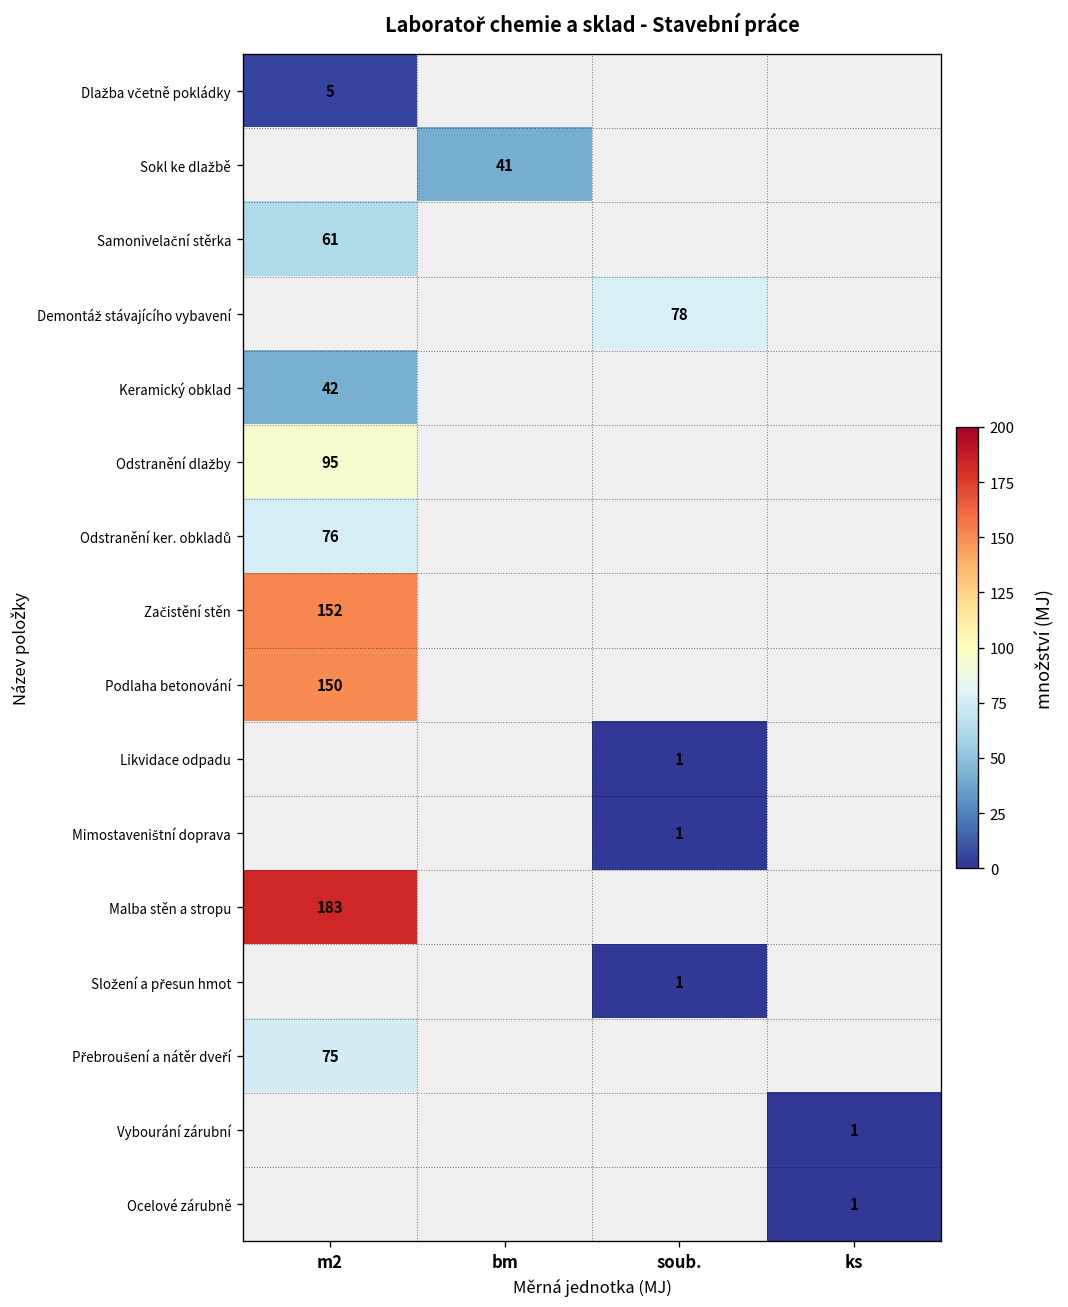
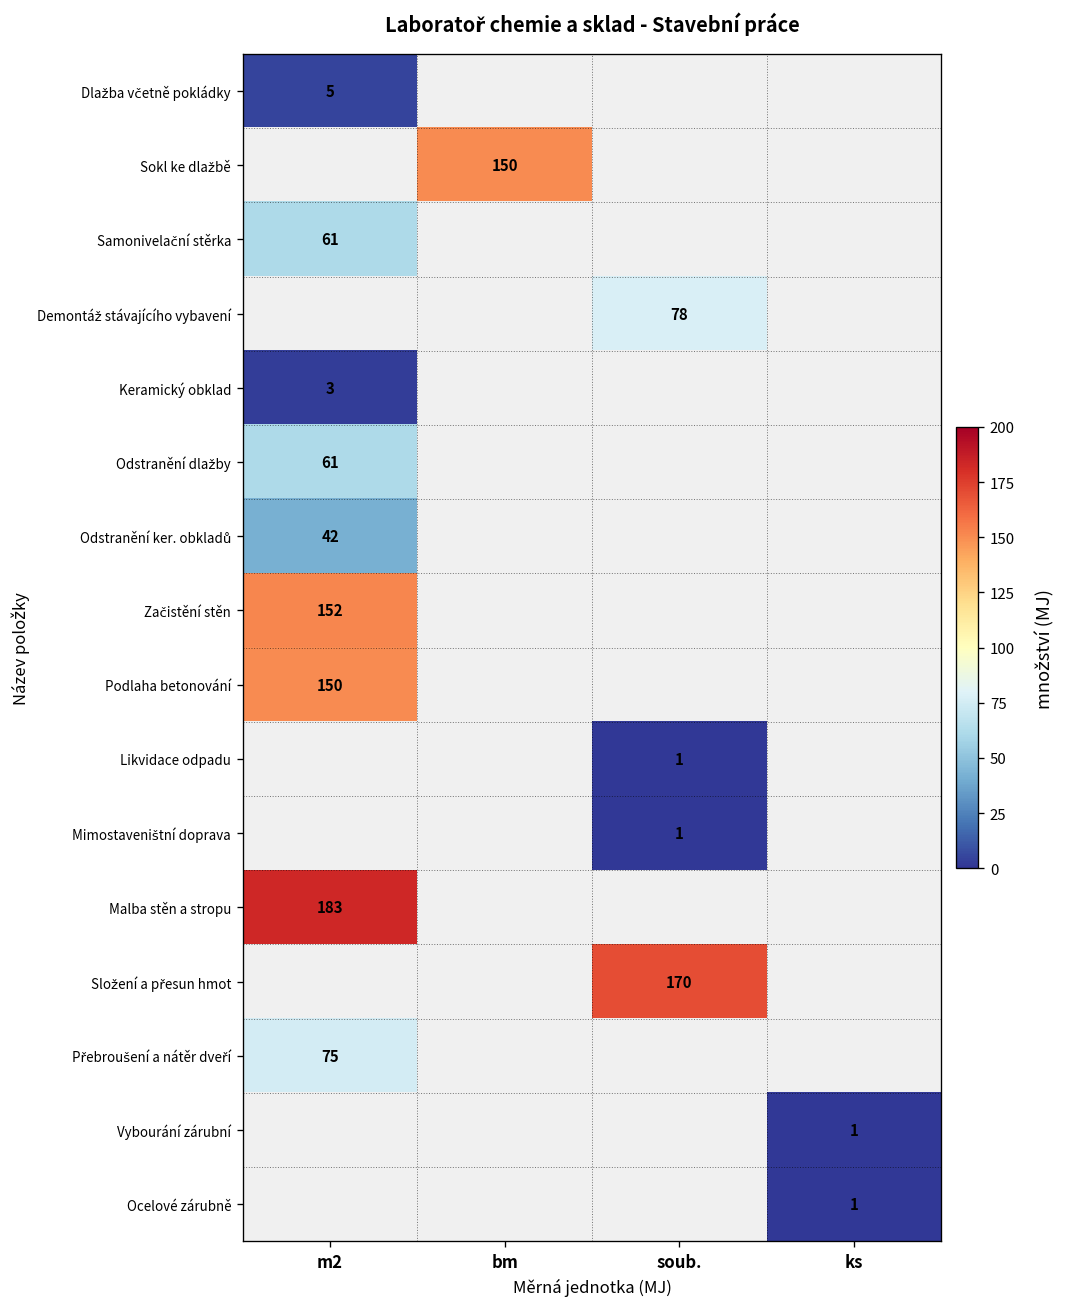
Sokl ke dlažbě, bm: 41 -> 150
Keramický obklad, m2: 42 -> 3
Odstranění dlažby, m2: 95 -> 61
Odstranění ker. obkladů, m2: 76 -> 42
Složení a přesun hmot, soub.: 1 -> 170
